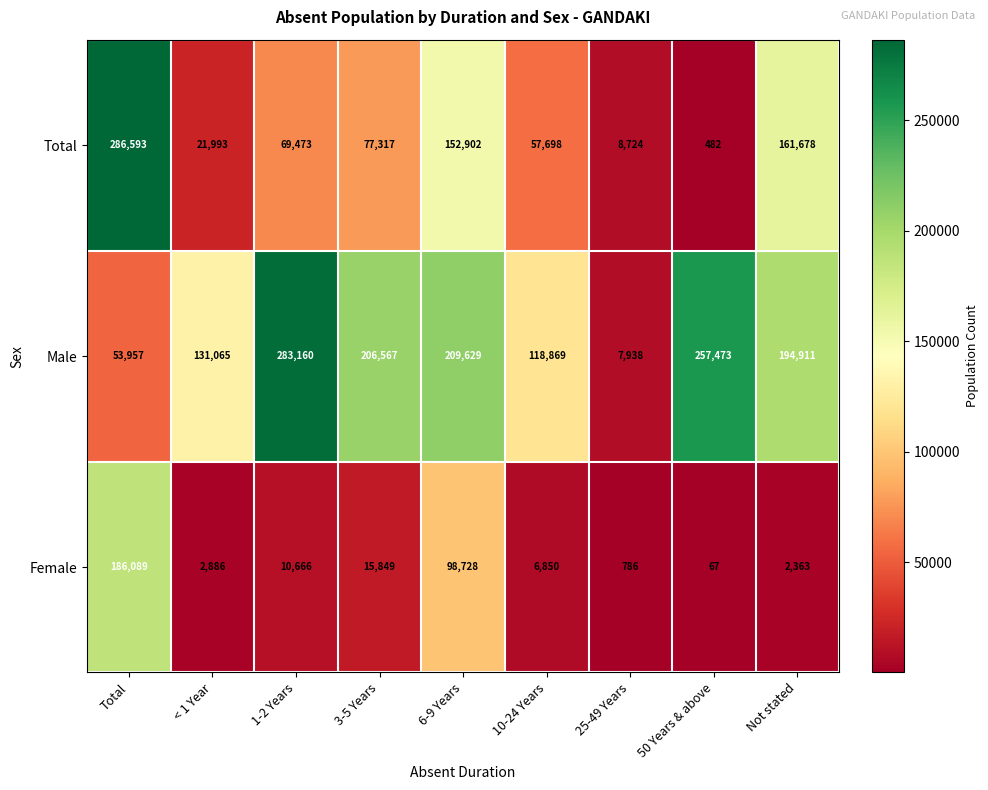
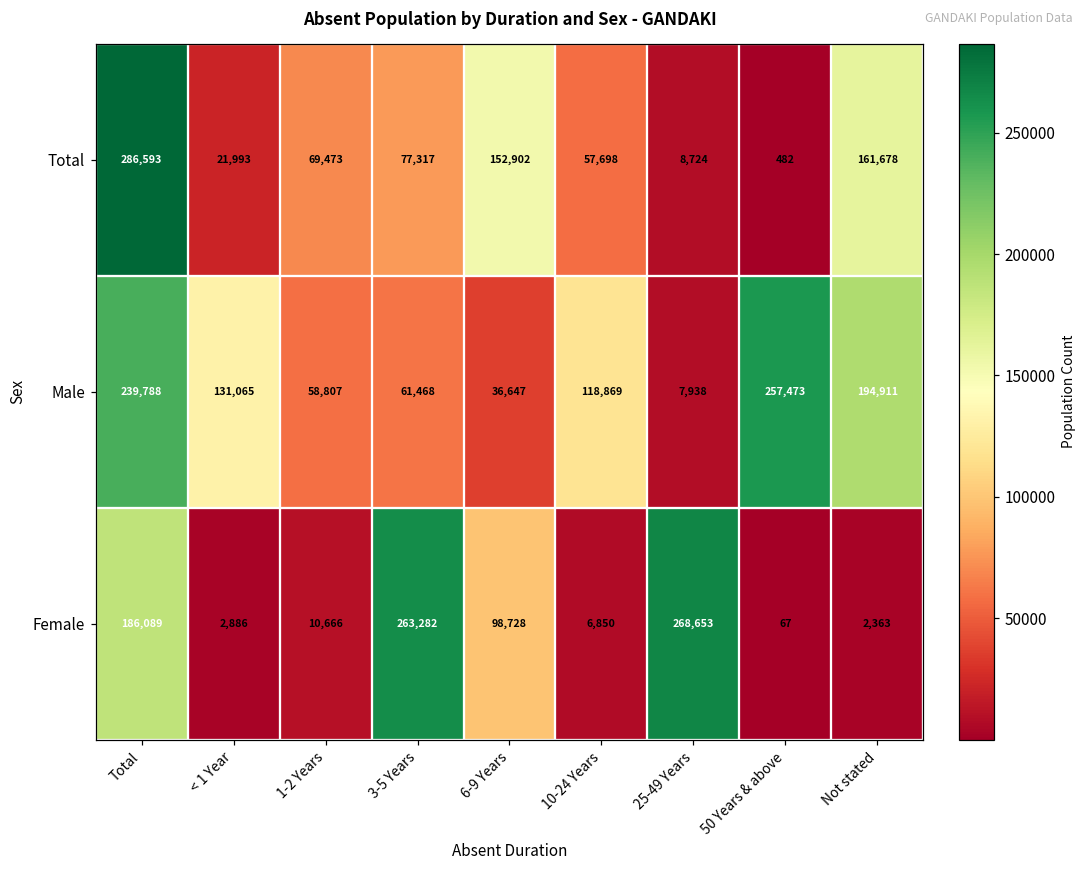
Male, Total: 53,957 -> 239,788
Male, 1-2 Years: 283,160 -> 58,807
Male, 3-5 Years: 206,567 -> 61,468
Male, 6-9 Years: 209,629 -> 36,647
Female, 3-5 Years: 15,849 -> 263,282
Female, 25-49 Years: 786 -> 268,653
